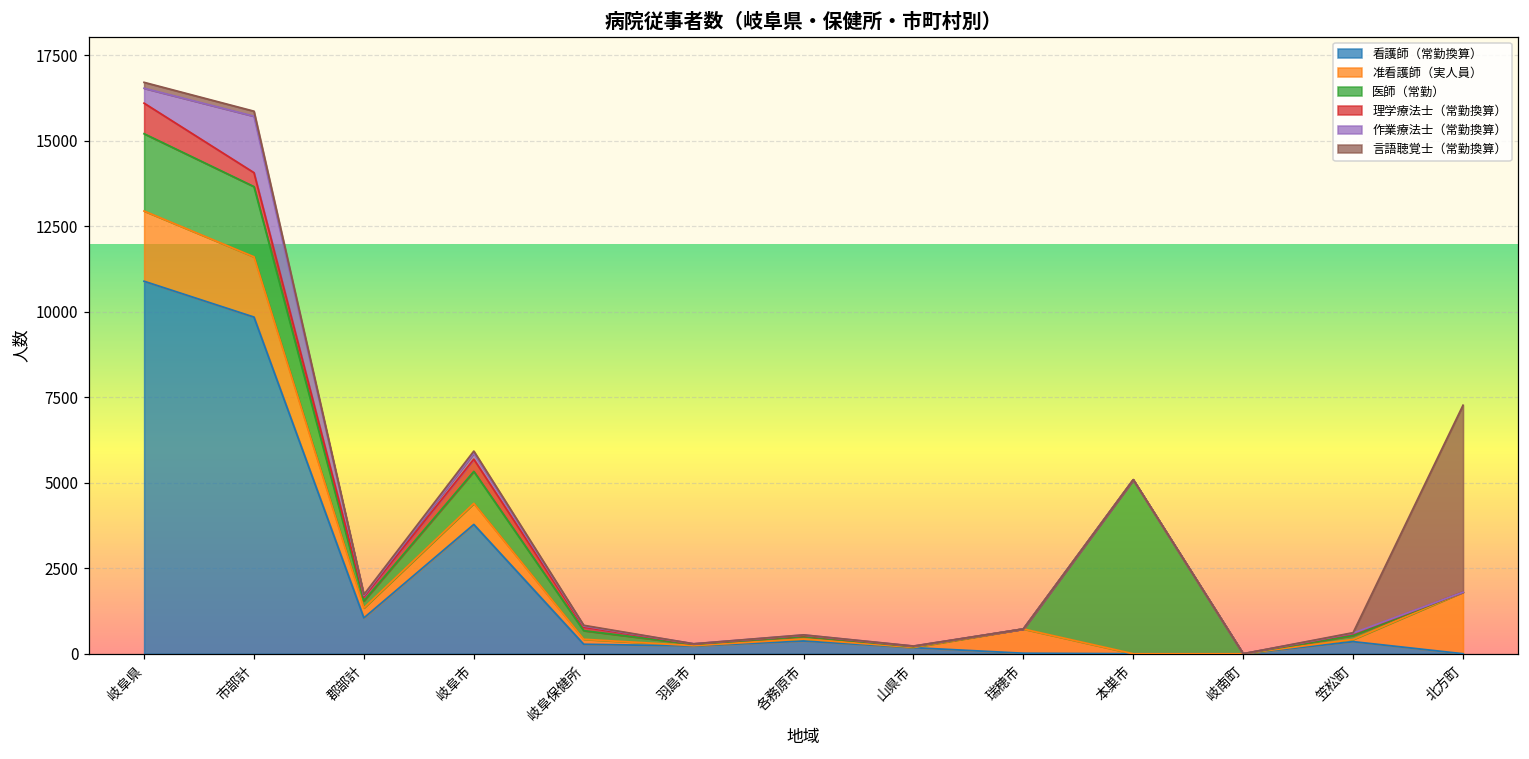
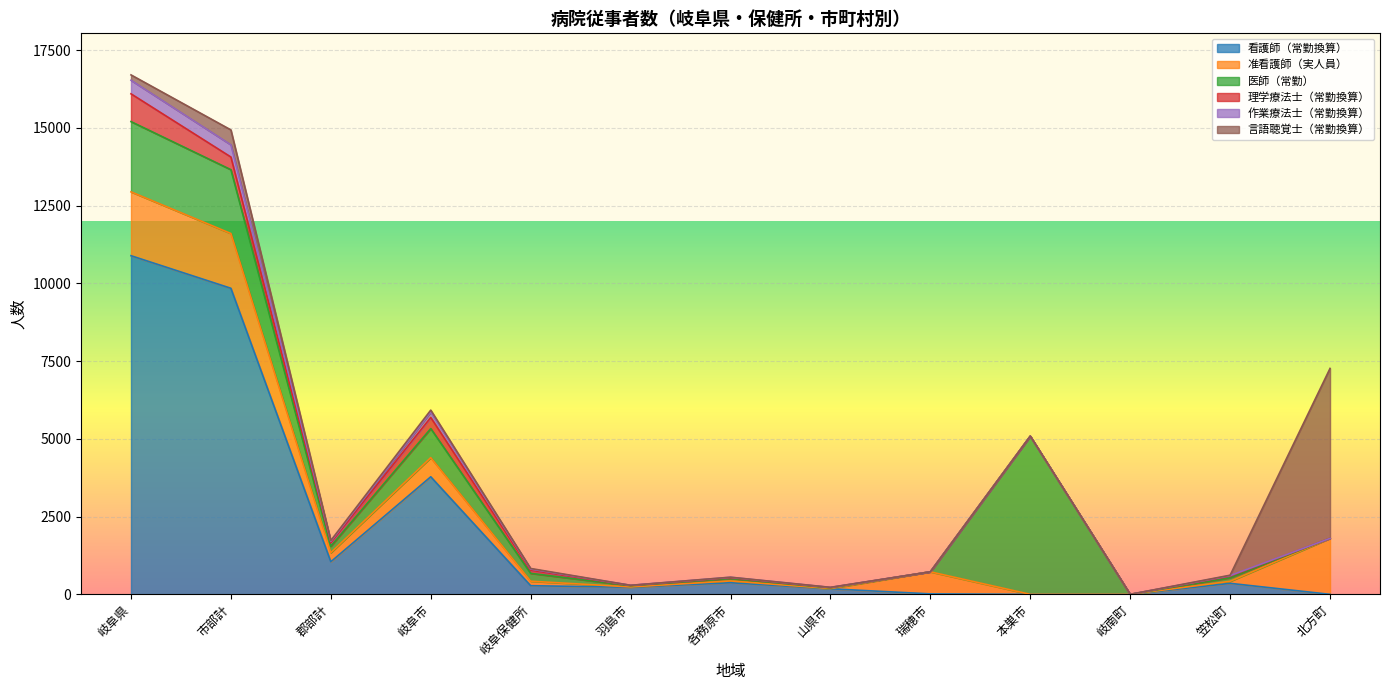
作業療法士（常勤換算）, 市部計: 1700 -> 400
言語聴覚士（常勤換算）, 市部計: 100 -> 500
